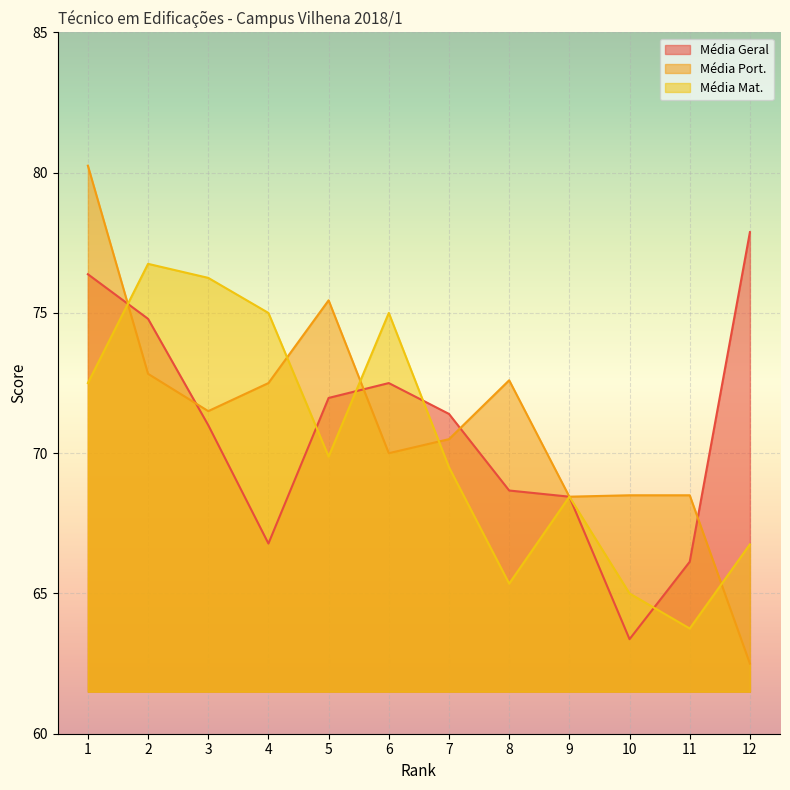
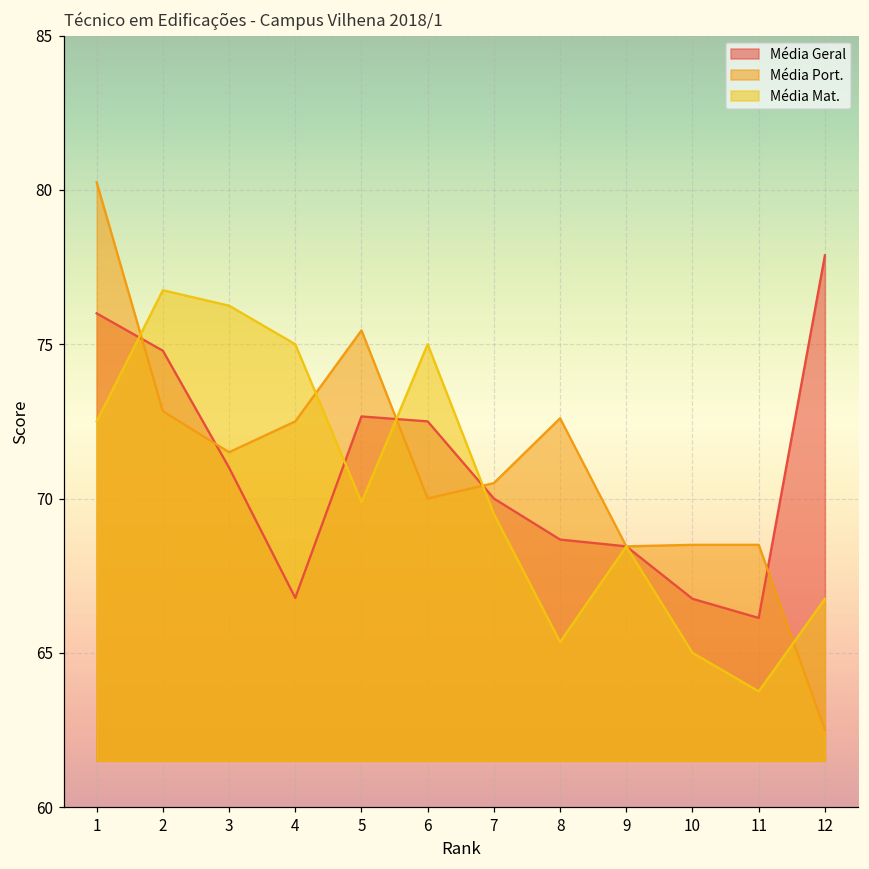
Média Geral, 1: 76.4 -> 76.0
Média Geral, 5: 72.0 -> 72.7
Média Geral, 7: 71.4 -> 70.0
Média Geral, 10: 63.4 -> 66.8
